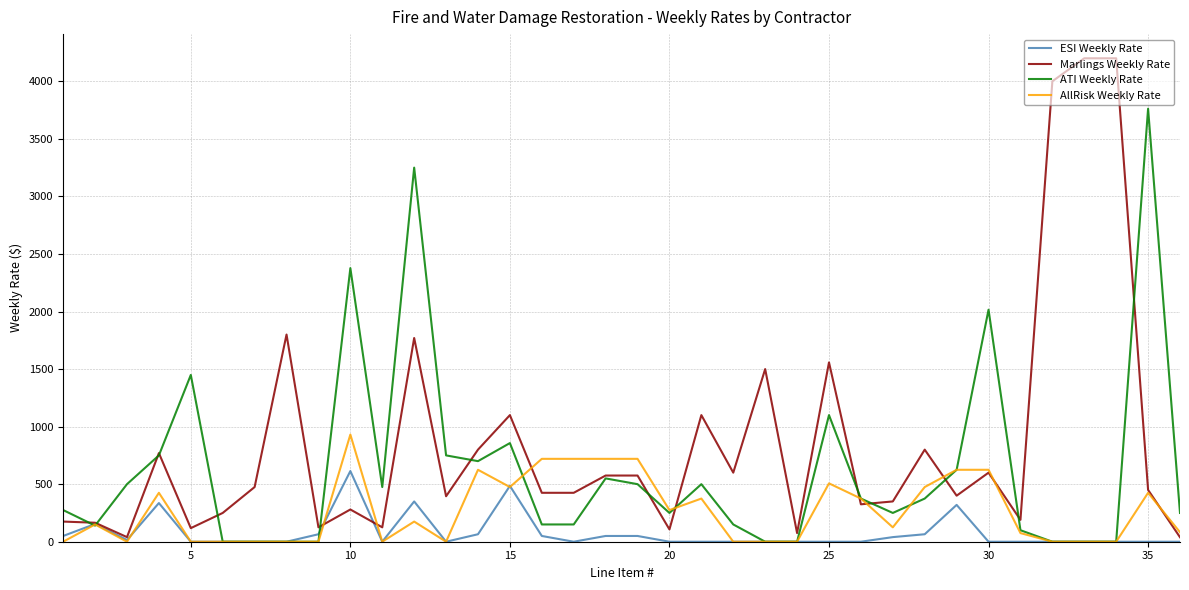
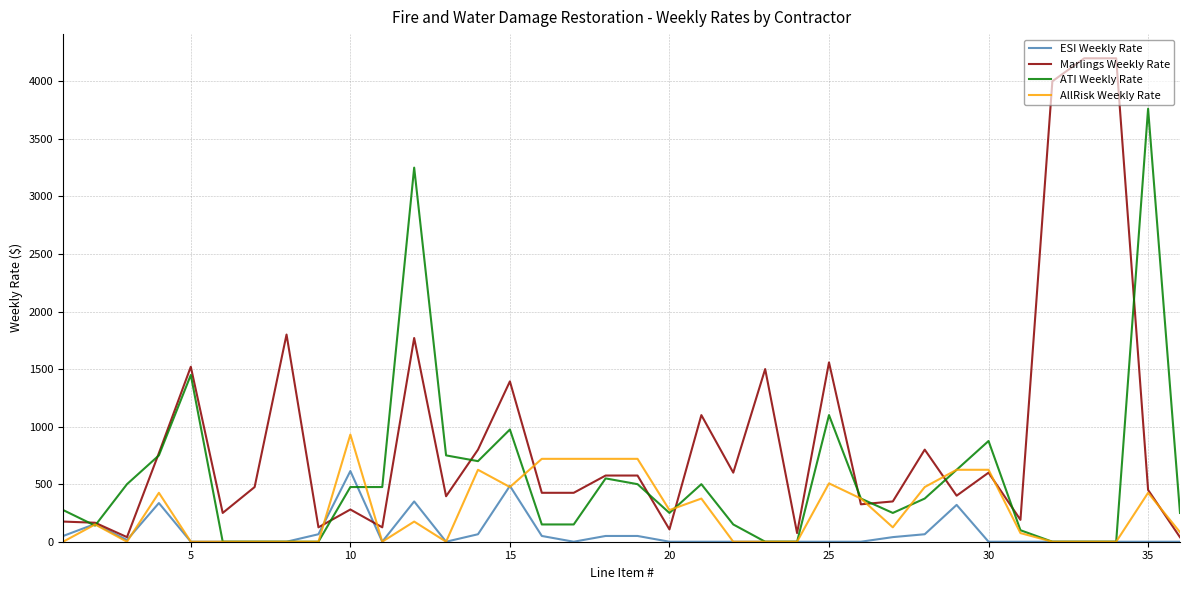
Marlings Weekly Rate, 5: 120 -> 1520
ATI Weekly Rate, 10: 2380 -> 480
Marlings Weekly Rate, 15: 1100 -> 1390
ATI Weekly Rate, 15: 860 -> 980
ATI Weekly Rate, 30: 2020 -> 880
